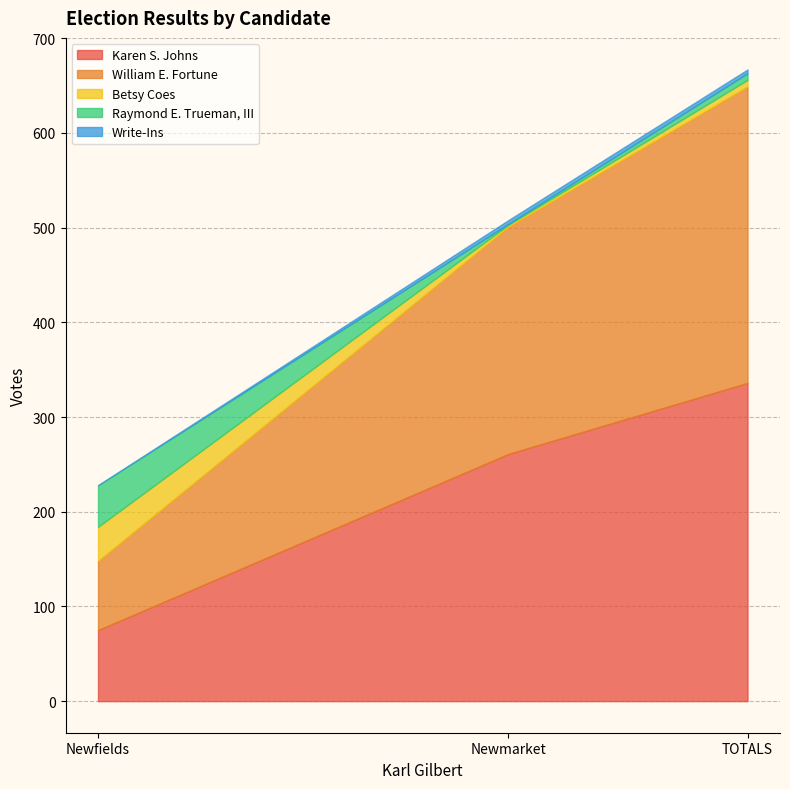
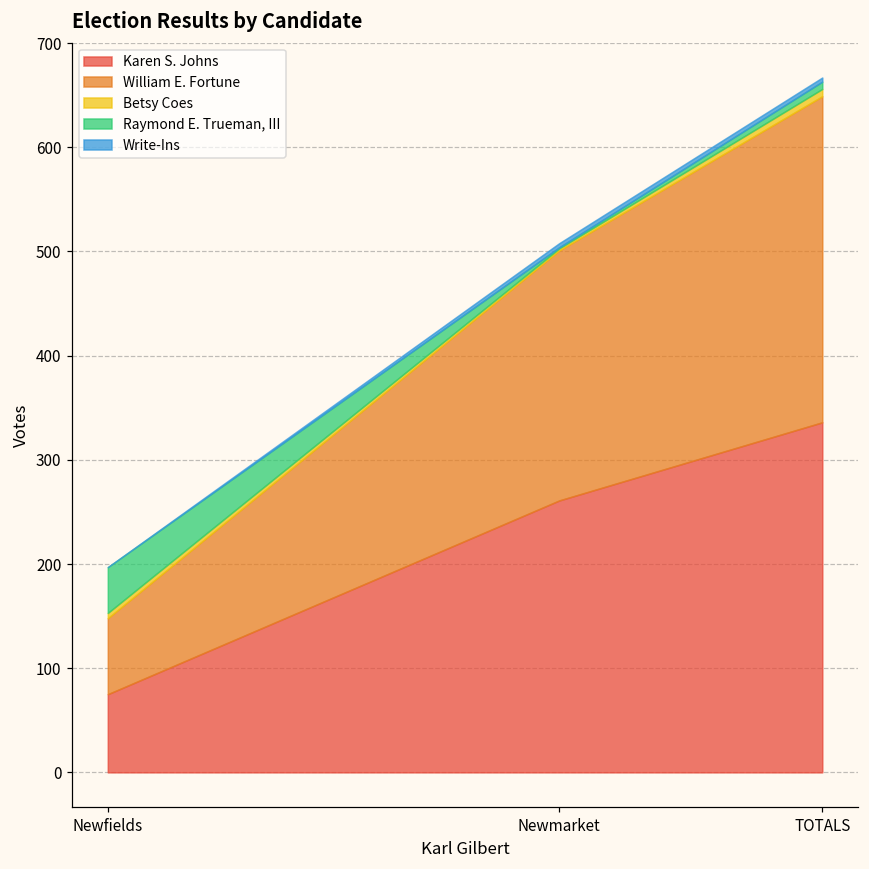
Betsy Coes, Newfields: 40 -> 10
